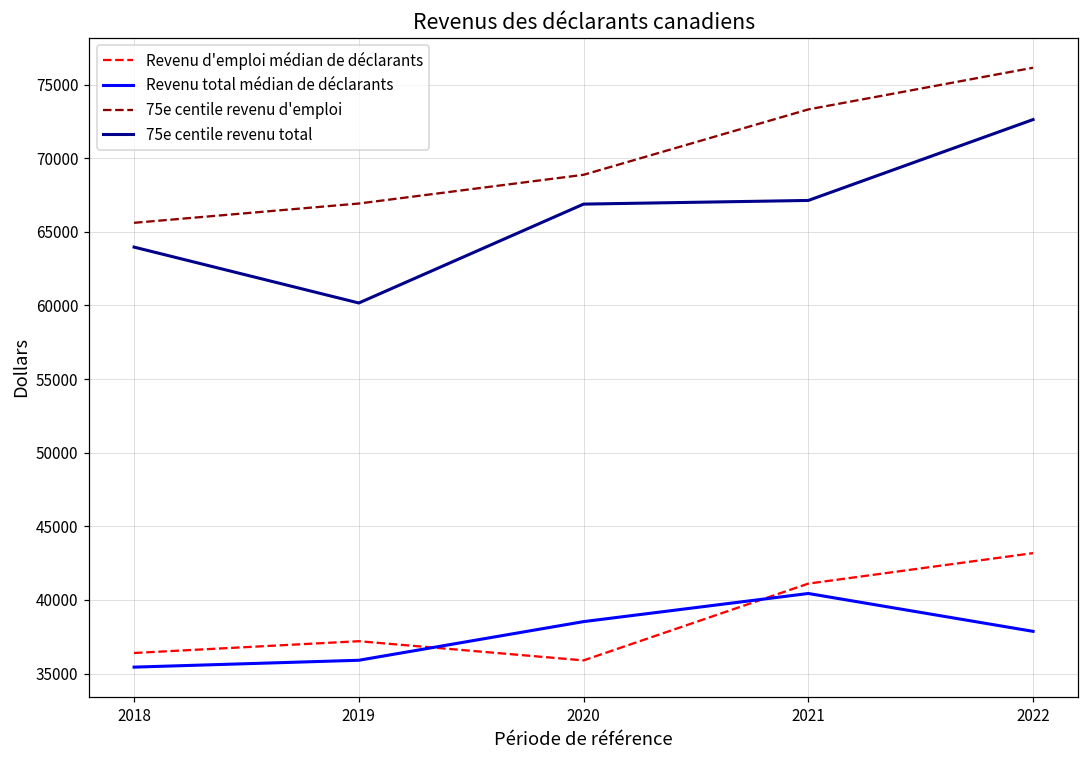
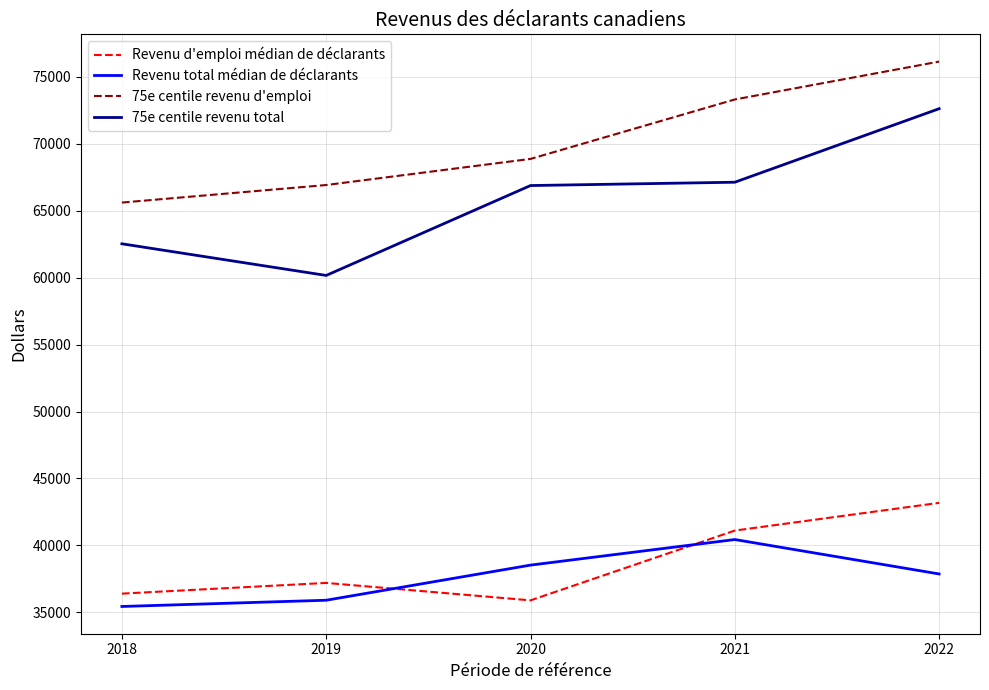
75e centile revenu total, 2018: 64000 -> 62500
